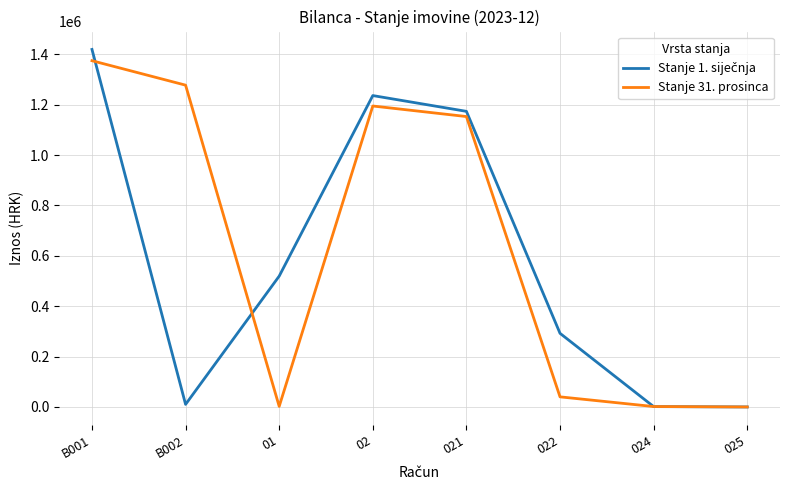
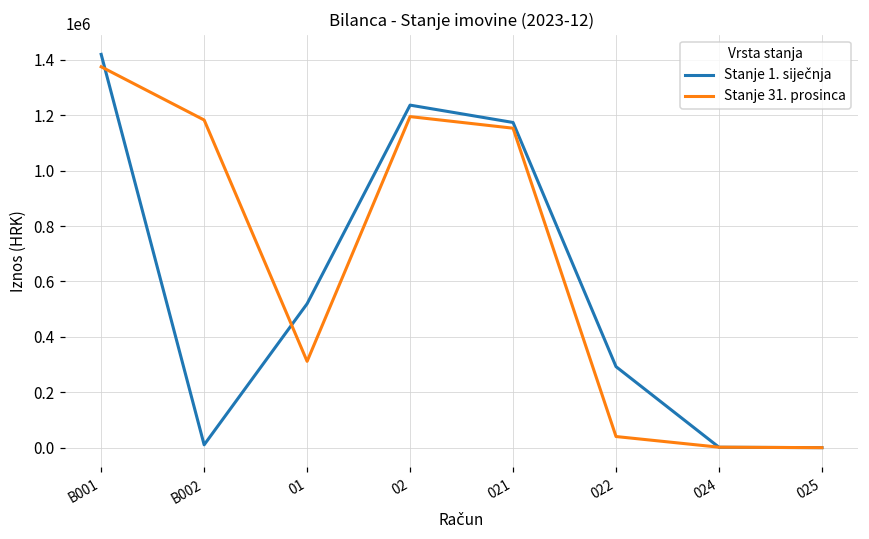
Stanje 31. prosinca, B002: 1280000 -> 1180000
Stanje 31. prosinca, 01: 0 -> 310000
